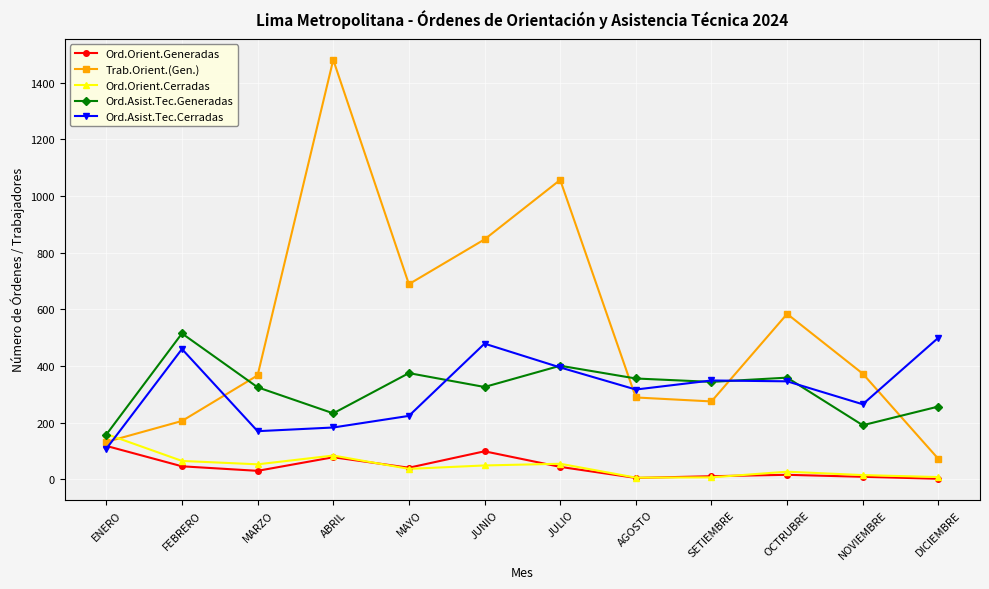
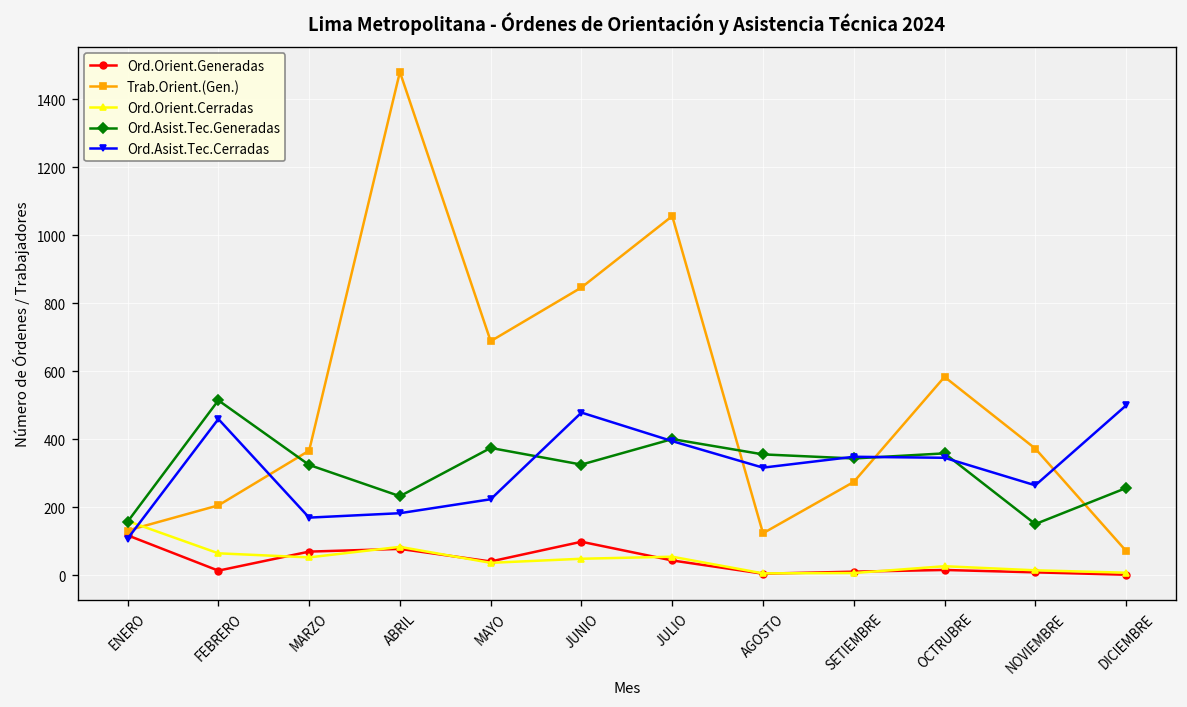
Ord.Orient.Generadas, FEBRERO: 50 -> 10
Ord.Orient.Generadas, MARZO: 30 -> 70
Trab.Orient.(Gen.), AGOSTO: 290 -> 120
Ord.Asist.Tec.Generadas, NOVIEMBRE: 190 -> 150
